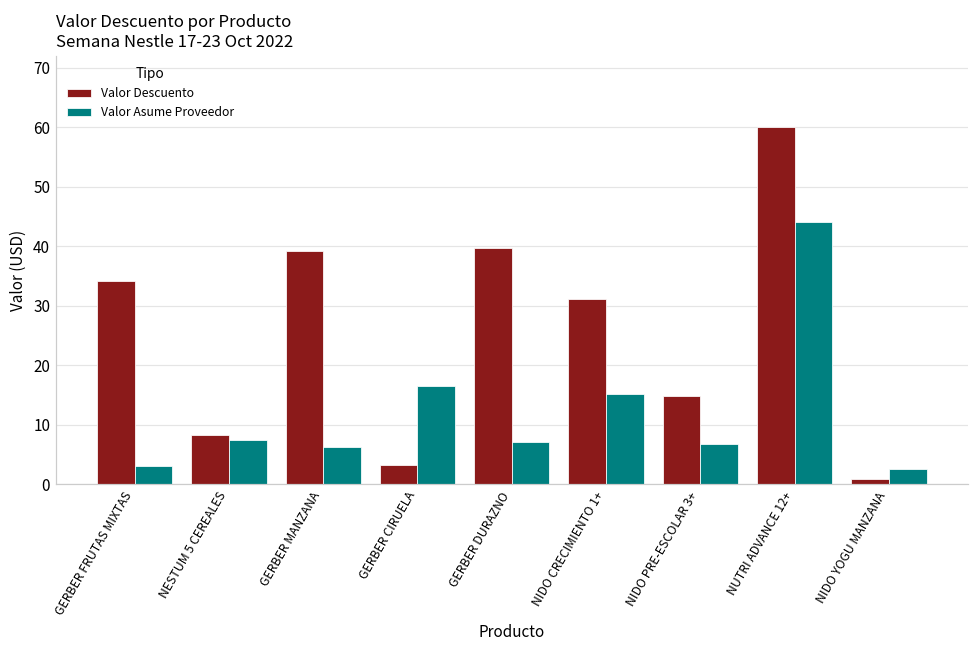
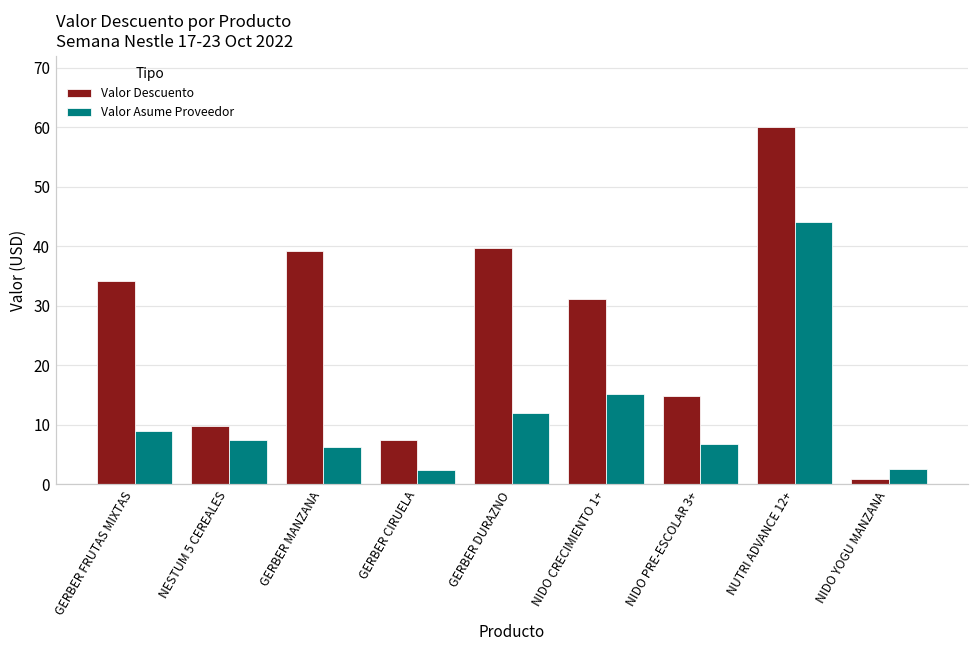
Valor Asume Proveedor, GERBER FRUTAS MIXTAS: 3 -> 9
Valor Descuento, NESTUM 5 CEREALES: 8 -> 10
Valor Descuento, GERBER CIRUELA: 3 -> 8
Valor Asume Proveedor, GERBER CIRUELA: 16 -> 2
Valor Asume Proveedor, GERBER DURAZNO: 7 -> 12
